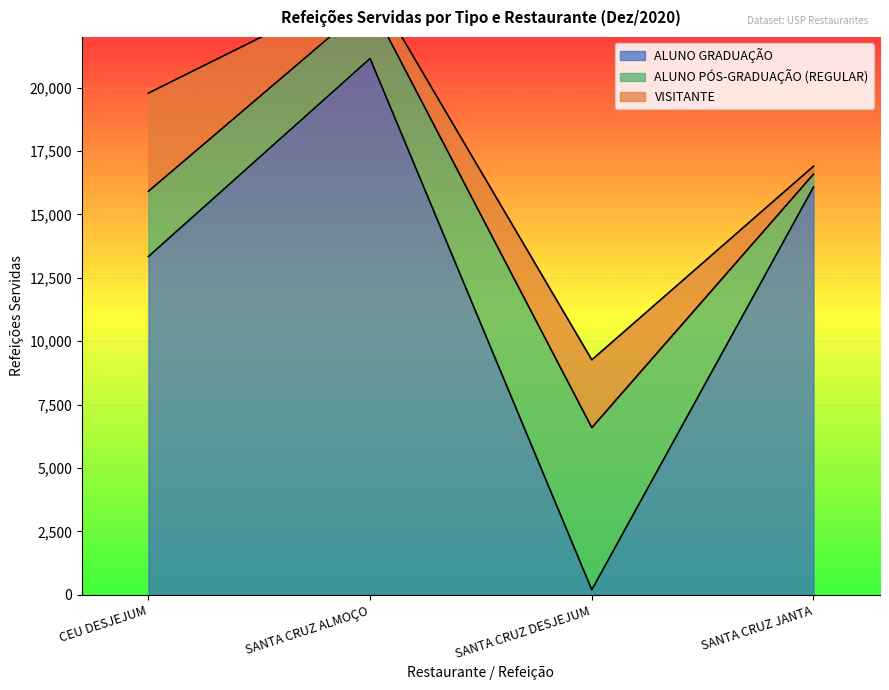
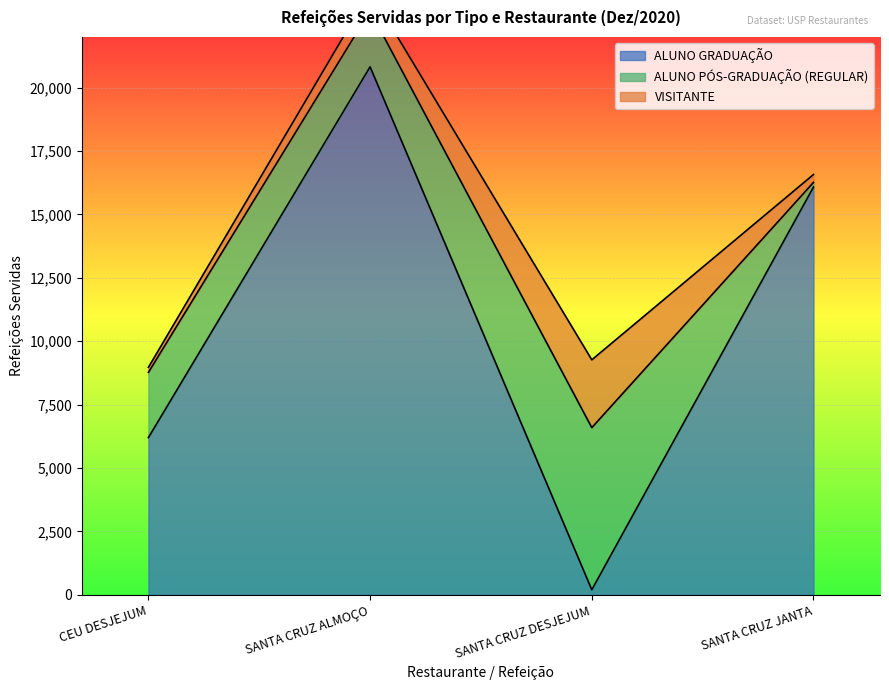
ALUNO GRADUAÇÃO, CEU DESJEJUM: 13,300 -> 6,200
VISITANTE, CEU DESJEJUM: 3,900 -> 200
ALUNO GRADUAÇÃO, SANTA CRUZ ALMOÇO: 21,100 -> 20,800
ALUNO PÓS-GRADUAÇÃO (REGULAR), SANTA CRUZ JANTA: 500 -> 200
